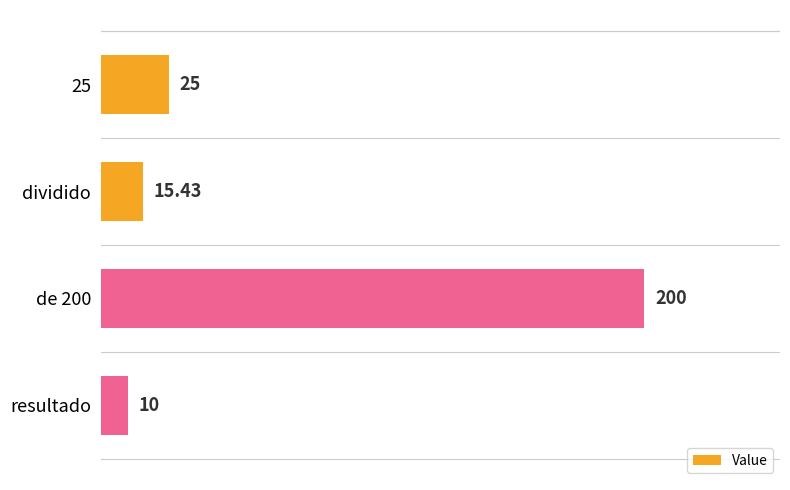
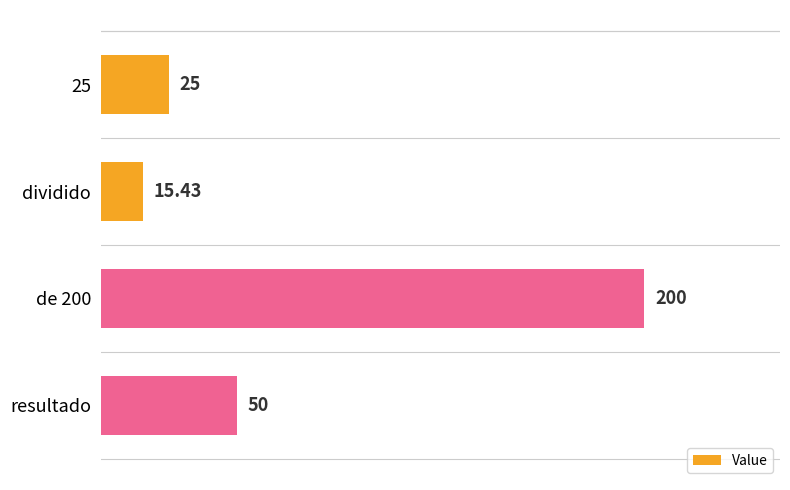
resultado: 10 -> 50
